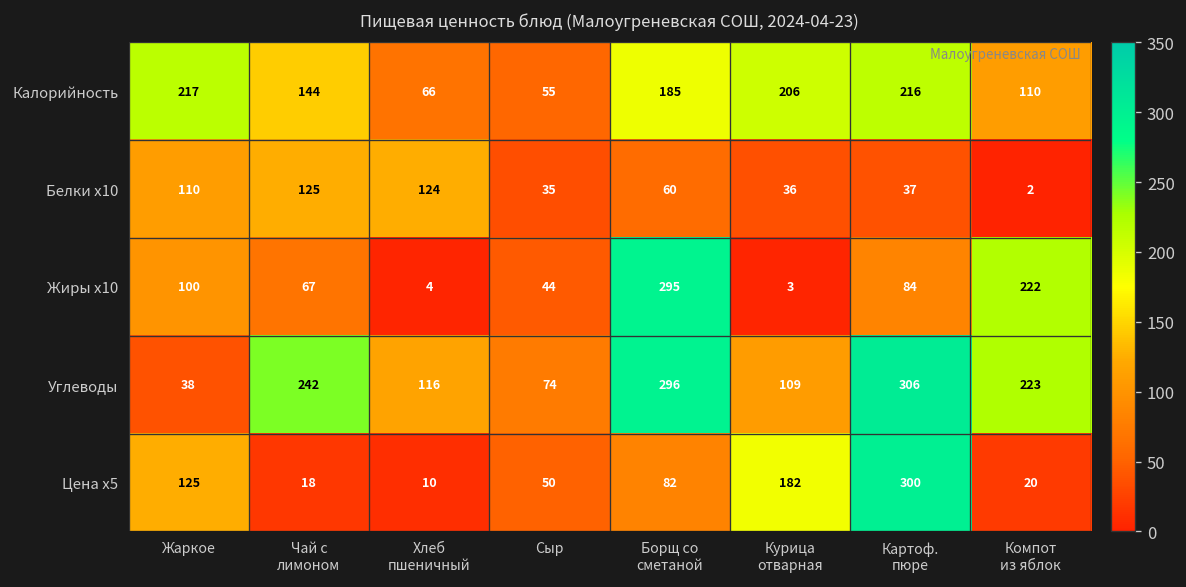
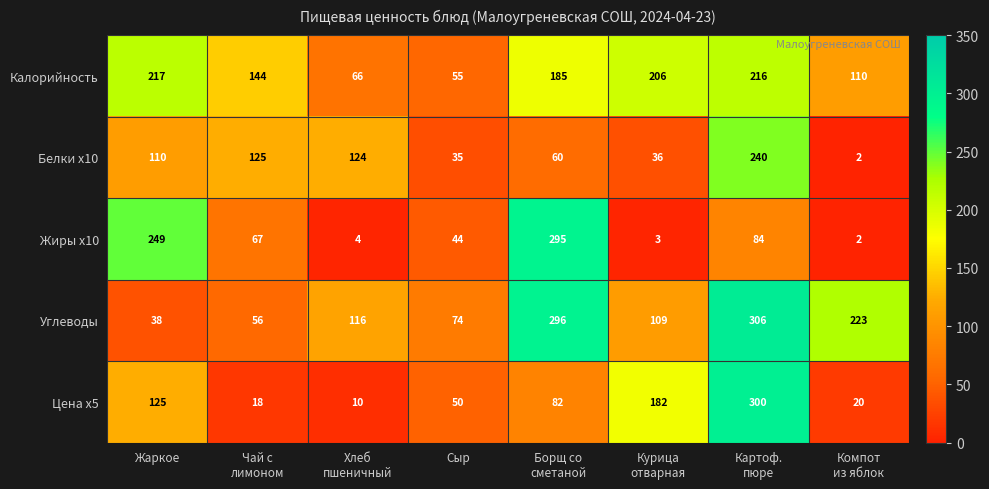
Белки x10, Картоф. пюре: 37 -> 240
Жиры x10, Жаркое: 100 -> 249
Жиры x10, Компот из яблок: 222 -> 2
Углеводы, Чай с лимоном: 242 -> 56
